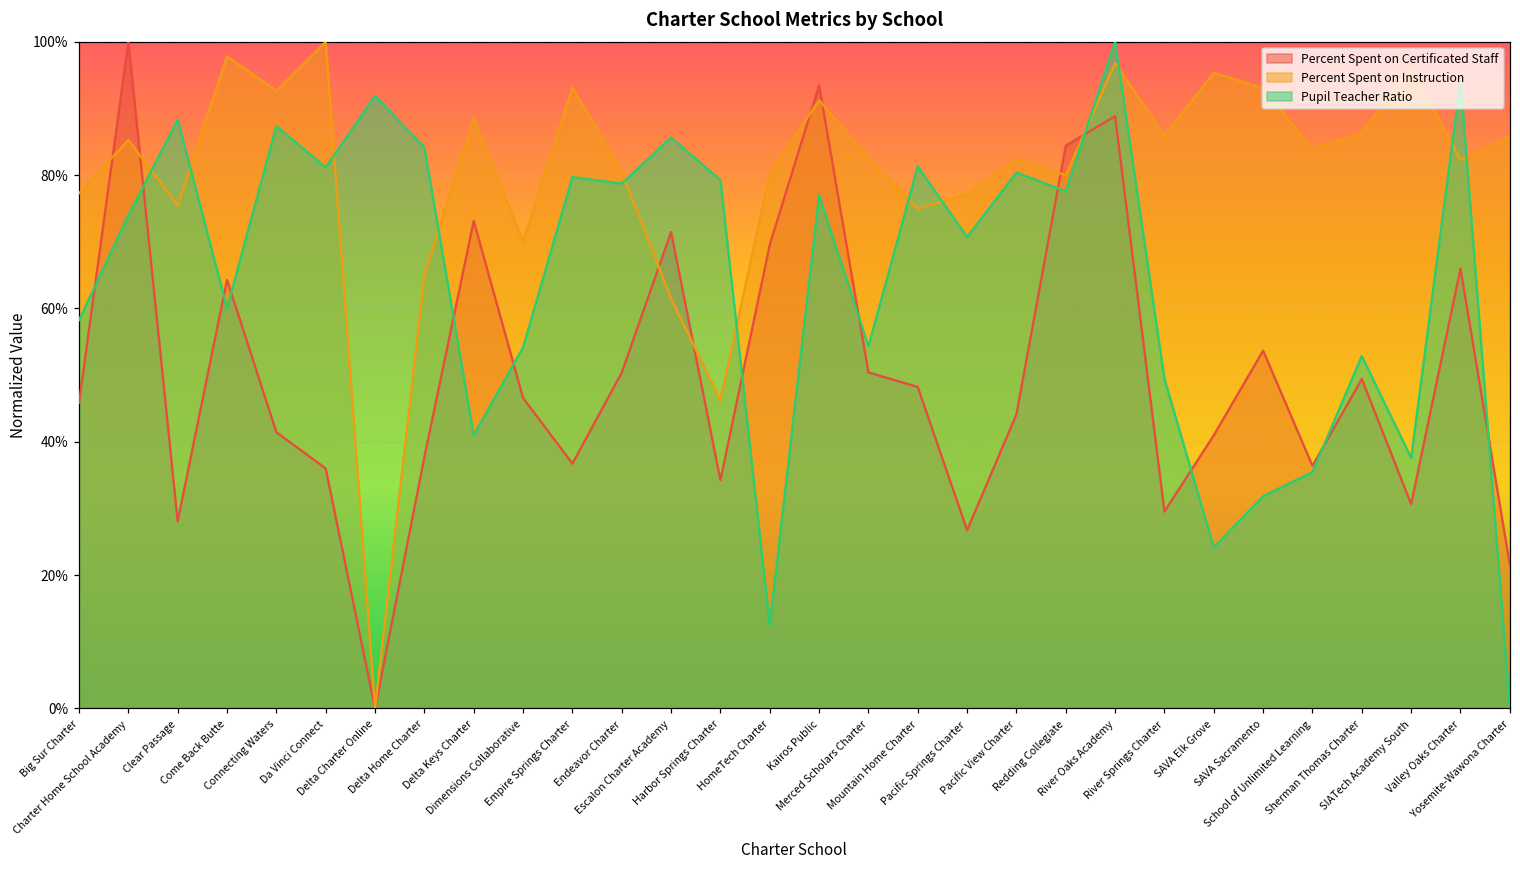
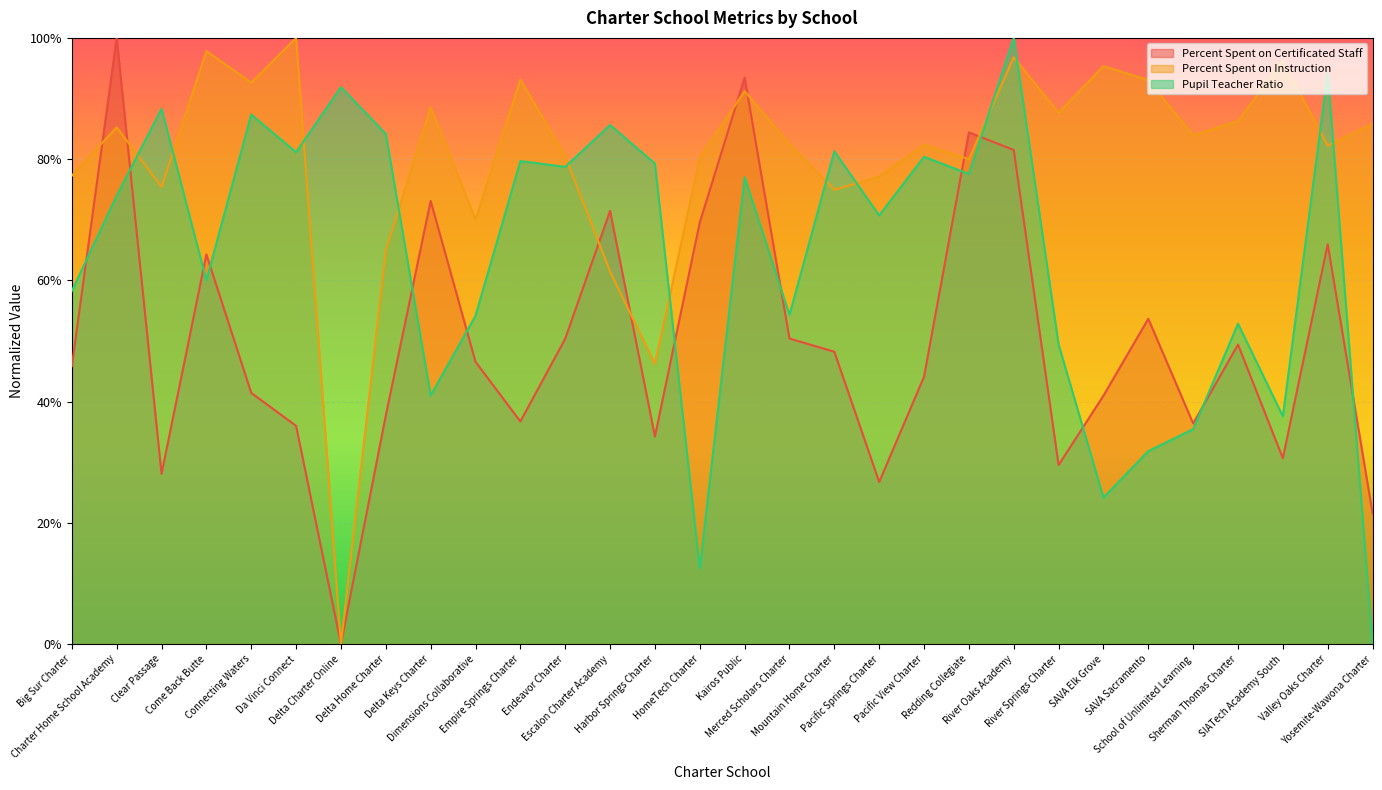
Percent Spent on Certificated Staff, River Oaks Academy: 89% -> 82%
Percent Spent on Instruction, River Springs Charter: 86% -> 88%
